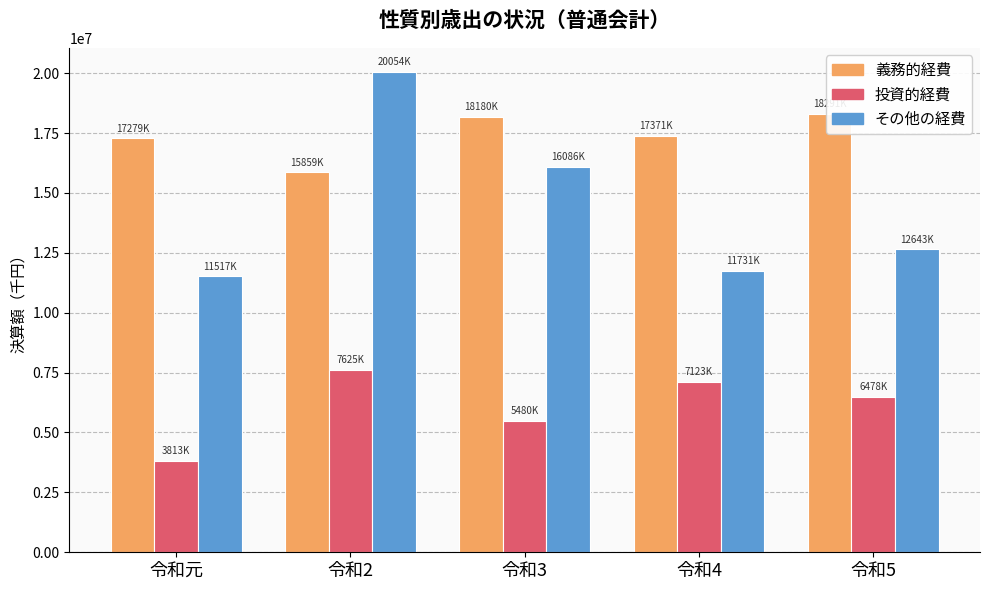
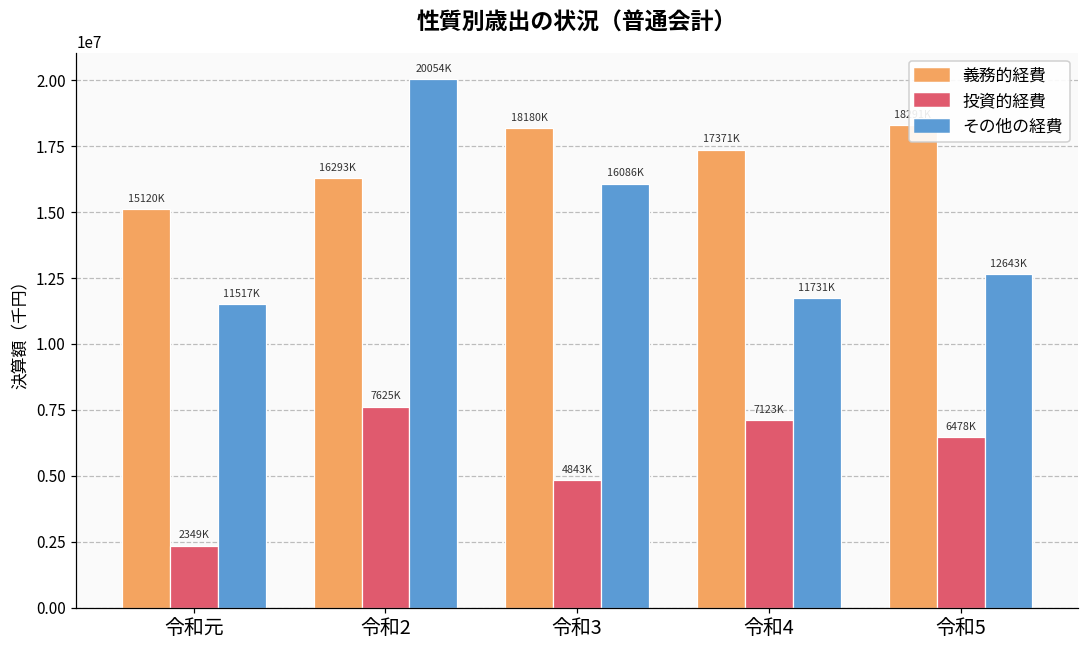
義務的経費, 令和元: 17279K -> 15120K
投資的経費, 令和元: 3813K -> 2349K
義務的経費, 令和2: 15859K -> 16293K
投資的経費, 令和3: 5480K -> 4843K
